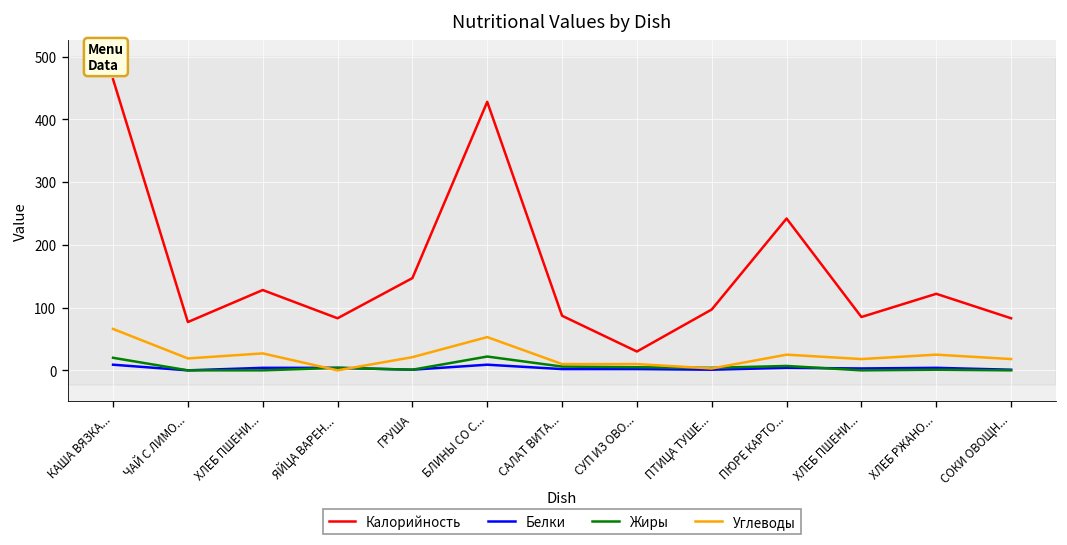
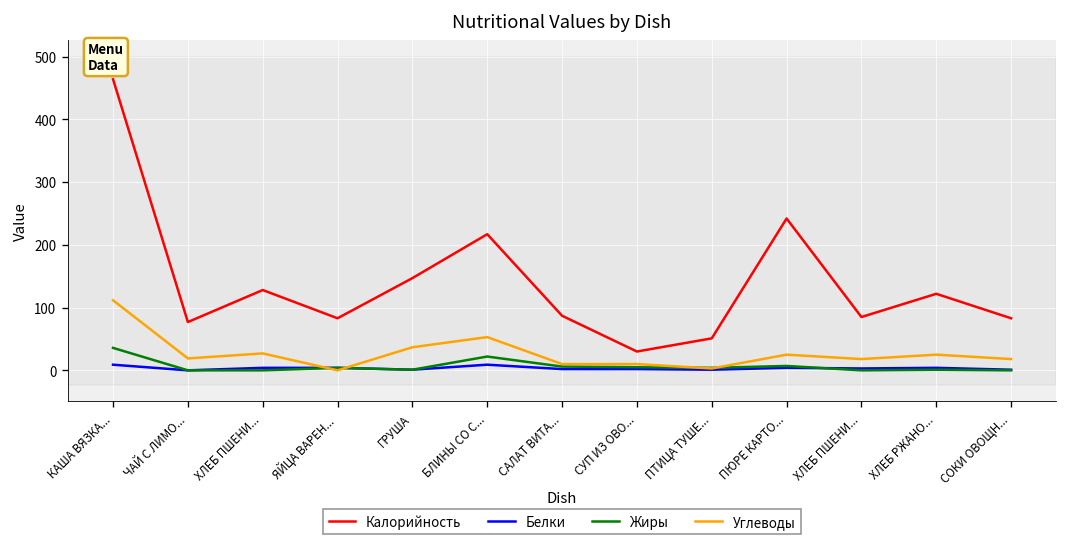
Жиры, КАША ВЯЗКА...: 20 -> 40
Углеводы, КАША ВЯЗКА...: 70 -> 110
Углеводы, ГРУША: 20 -> 40
Калорийность, БЛИНЫ СО С...: 430 -> 220
Калорийность, ПТИЦА ТУШЕ...: 100 -> 50
